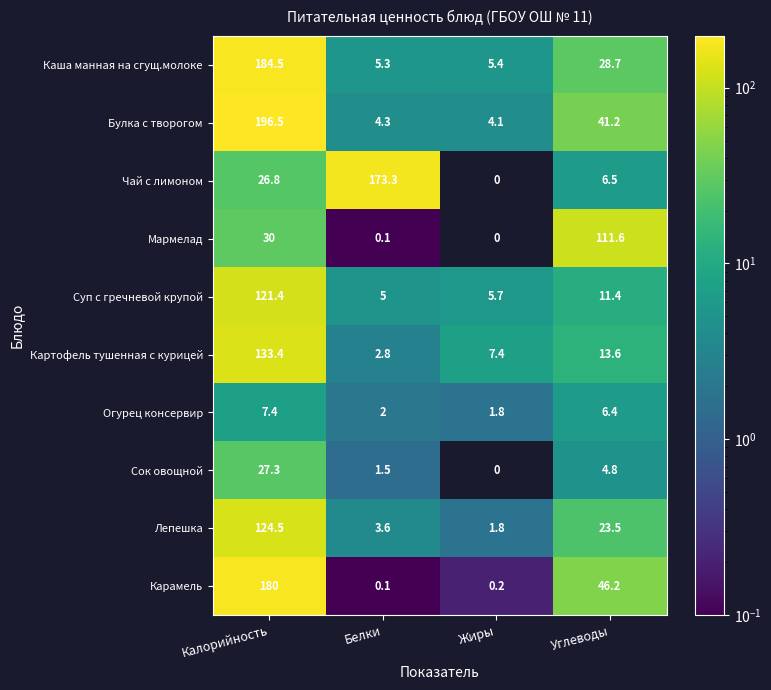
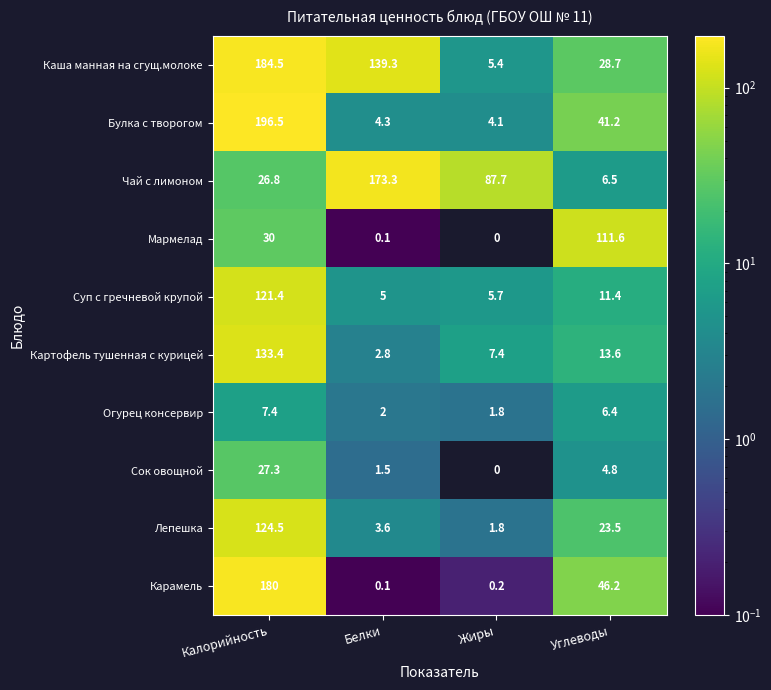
Каша манная на сгущ.молоке, Белки: 5.3 -> 139.3
Чай с лимоном, Жиры: 0 -> 87.7
